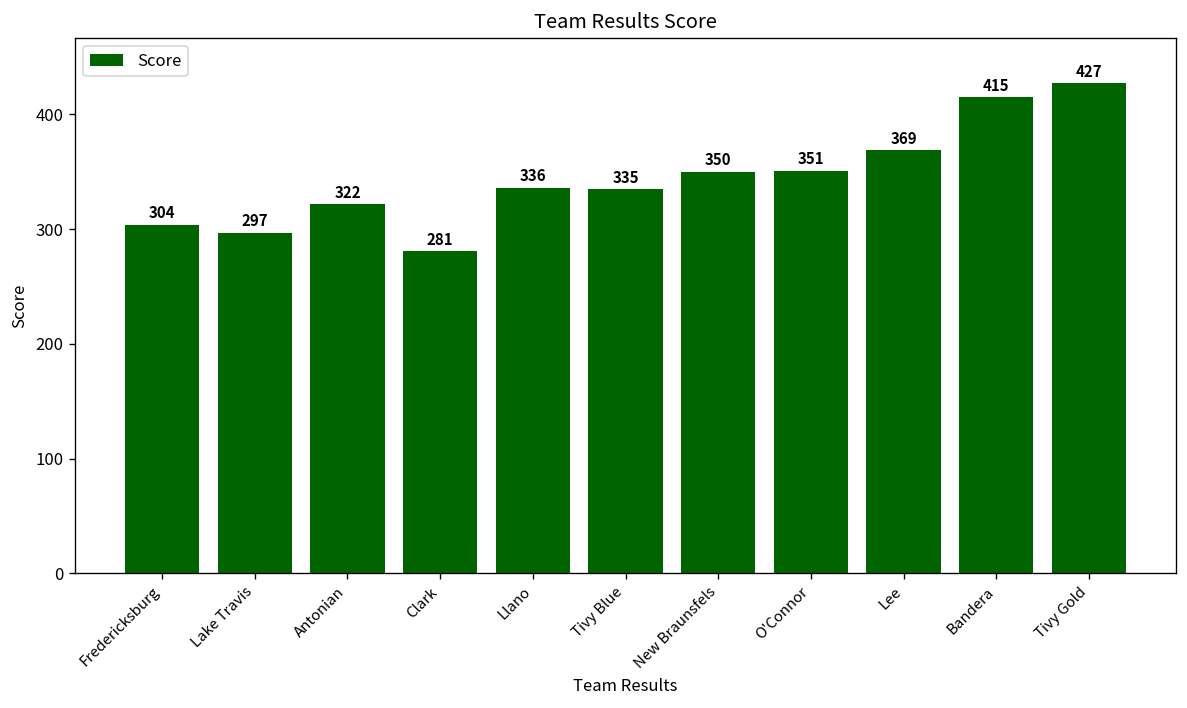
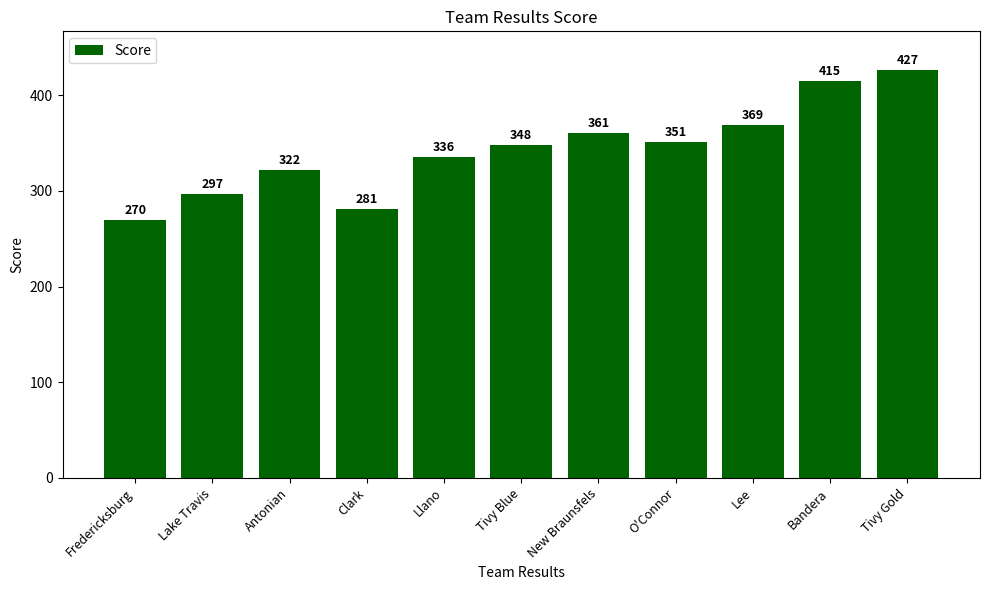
Fredericksburg: 304 -> 270
Tivy Blue: 335 -> 348
New Braunsfels: 350 -> 361
